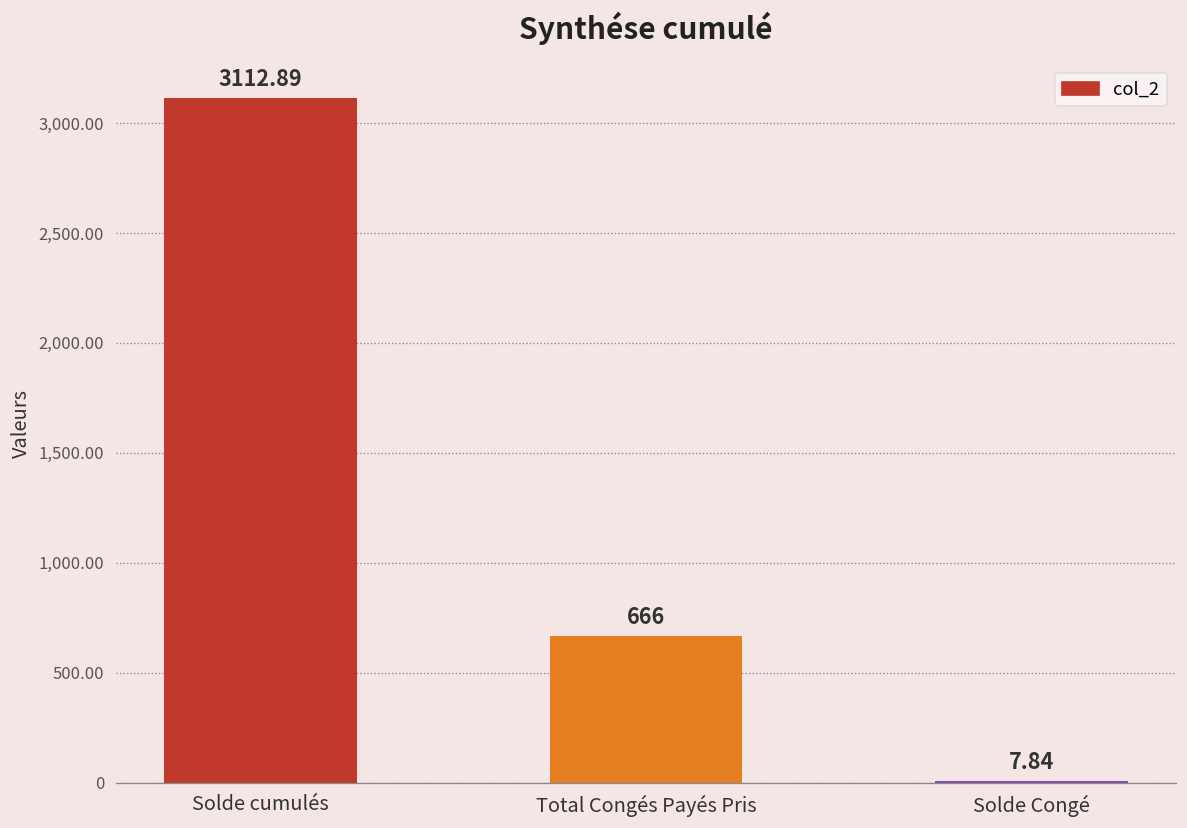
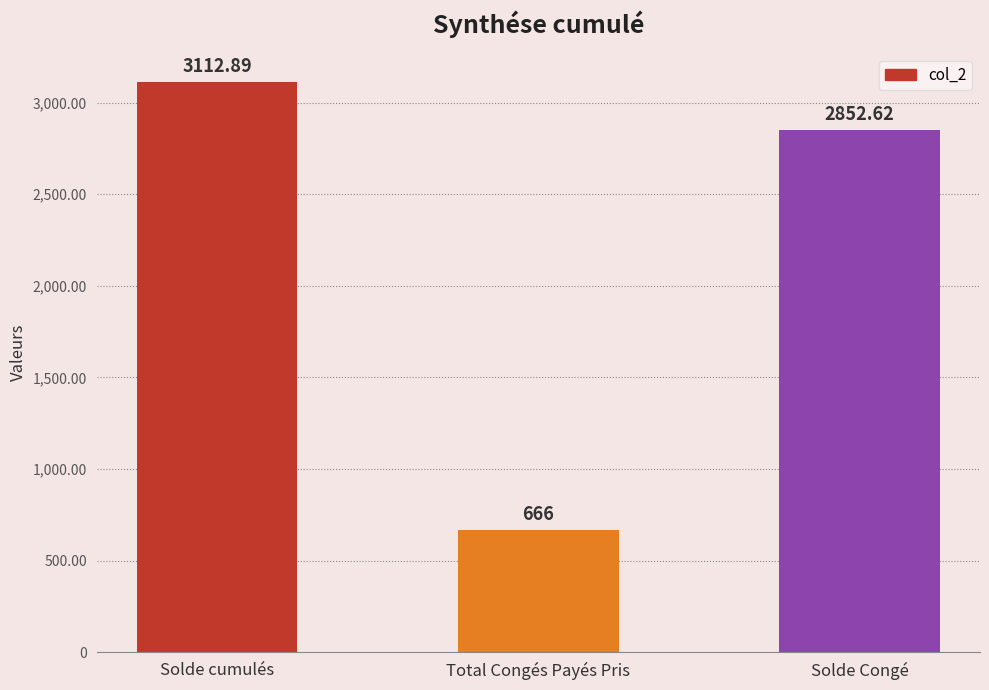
Solde Congé: 7.84 -> 2852.62
